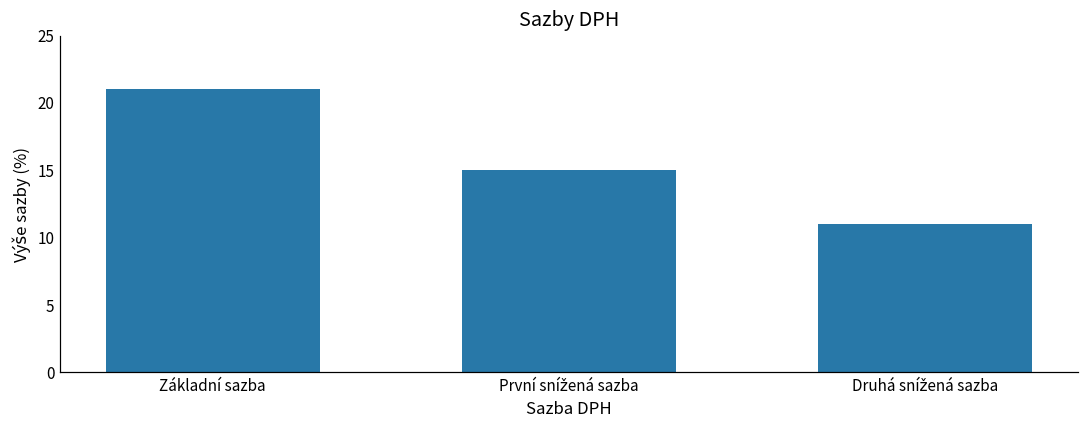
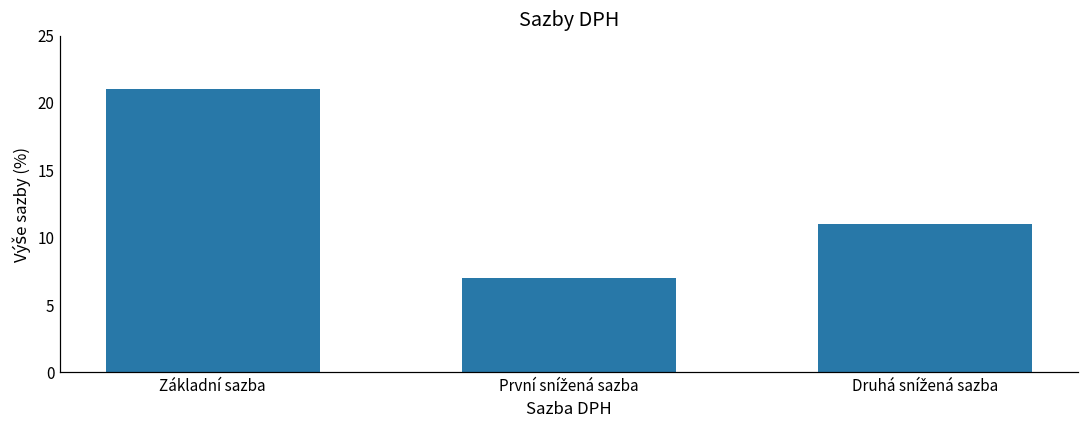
První snížená sazba: 15 -> 7
